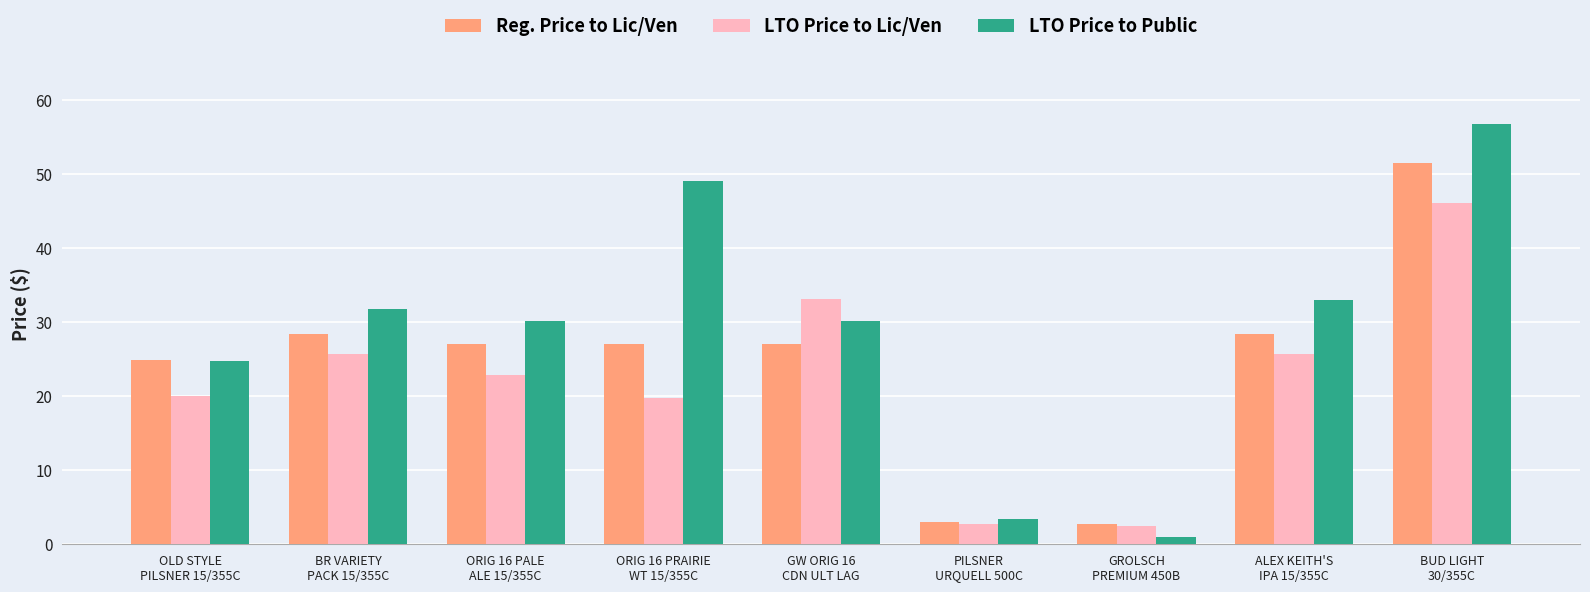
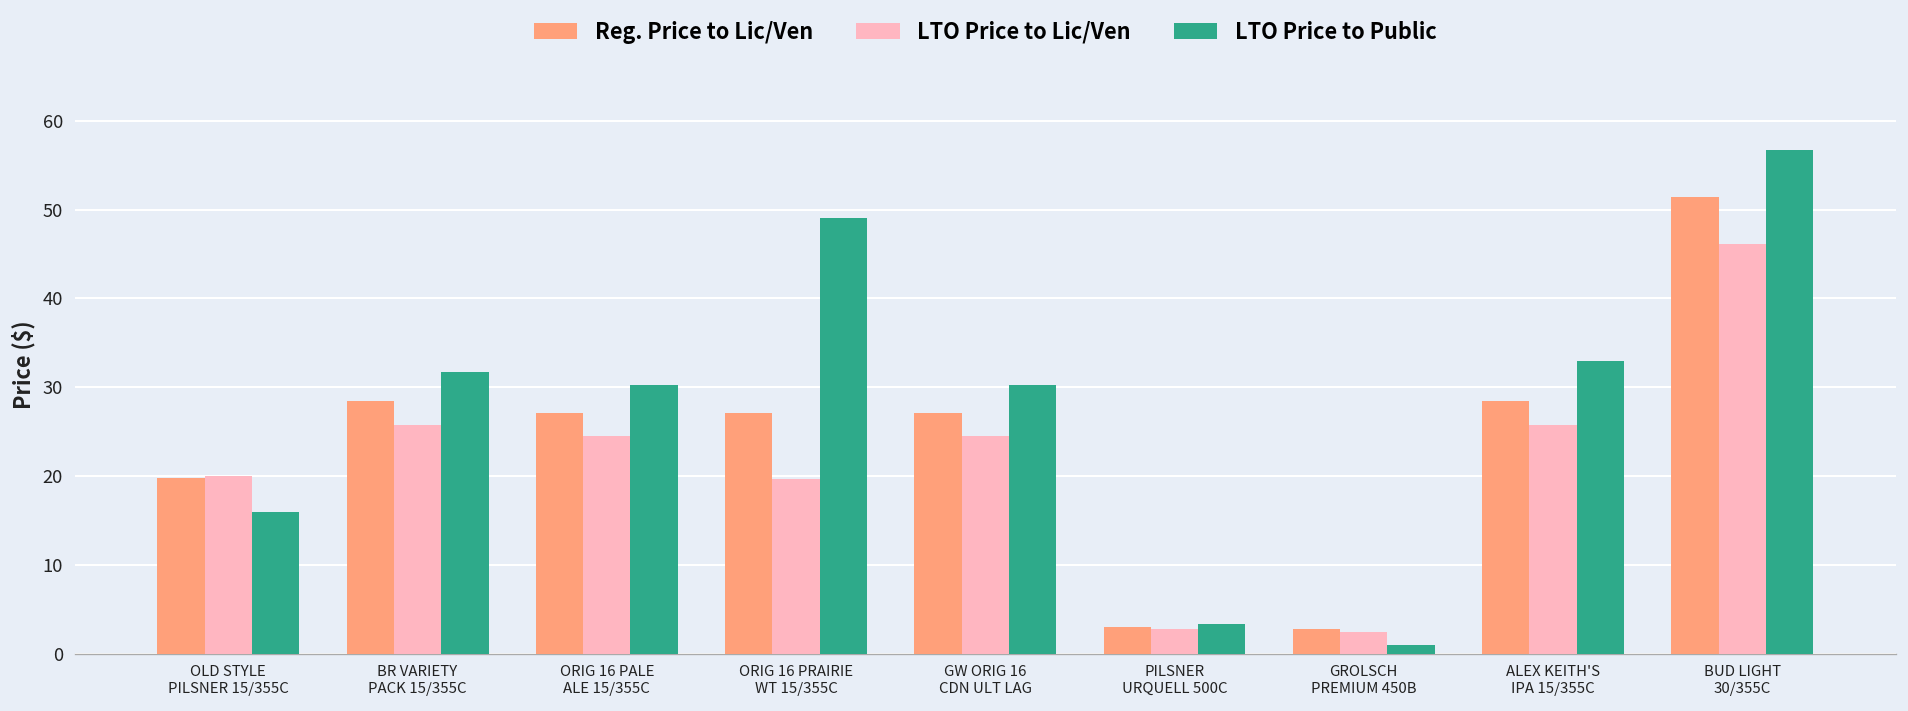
Reg. Price to Lic/Ven, OLD STYLE PILSNER 15/355C: 25 -> 20
LTO Price to Public, OLD STYLE PILSNER 15/355C: 25 -> 16
LTO Price to Lic/Ven, ORIG 16 PALE ALE 15/355C: 23 -> 25
LTO Price to Lic/Ven, GW ORIG 16 CDN ULT LAG: 33 -> 25
